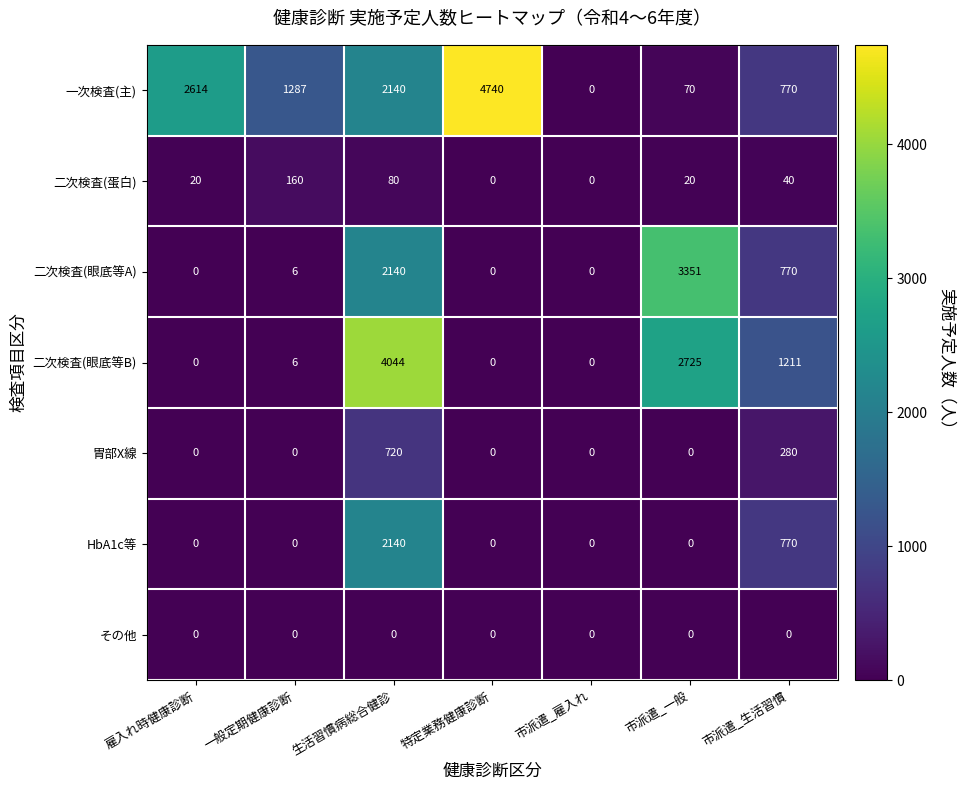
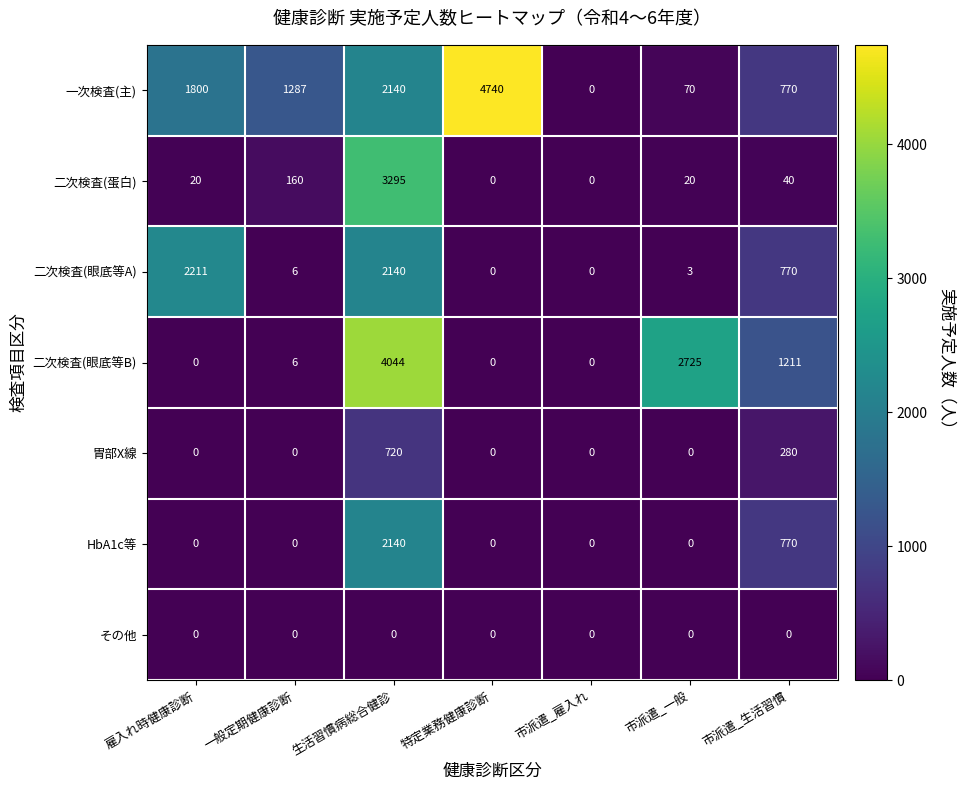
一次検査(主), 雇入れ時健康診断: 2614 -> 1800
二次検査(蛋白), 生活習慣病総合健診: 80 -> 3295
二次検査(眼底等A), 雇入れ時健康診断: 0 -> 2211
二次検査(眼底等A), 市派遣_一般: 3351 -> 3
